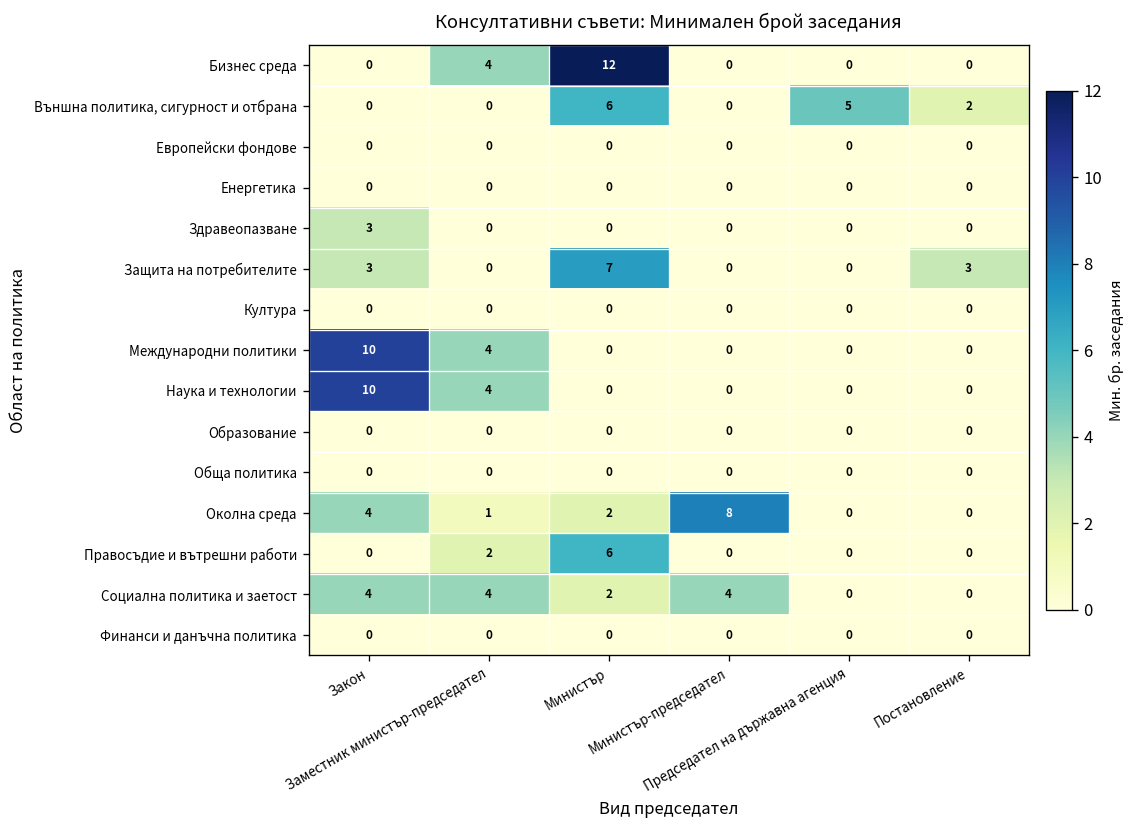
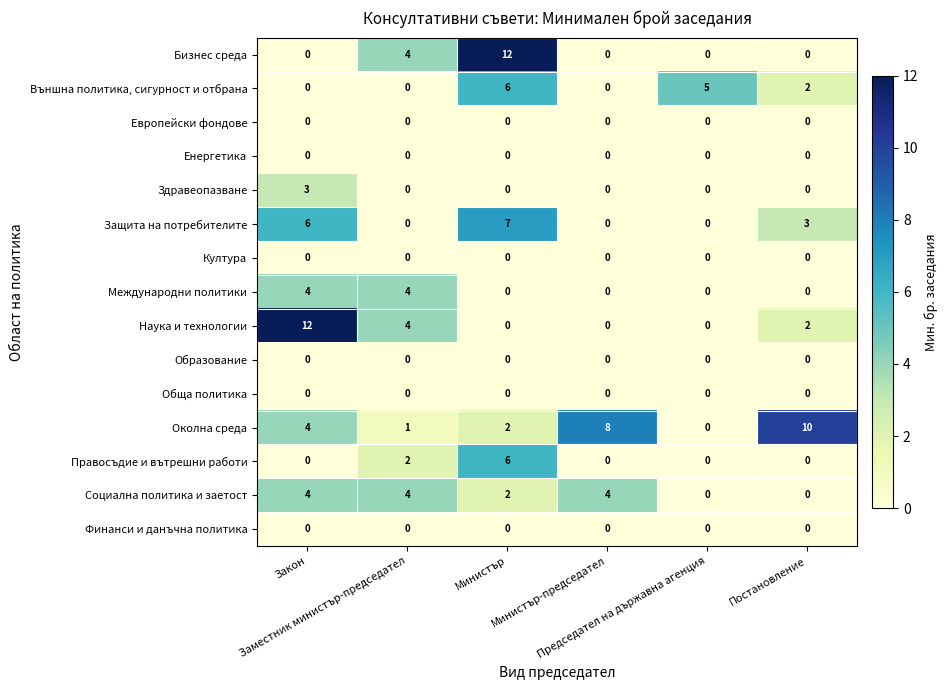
Защита на потребителите, Закон: 3 -> 6
Международни политики, Закон: 10 -> 4
Наука и технологии, Закон: 10 -> 12
Наука и технологии, Постановление: 0 -> 2
Околна среда, Постановление: 0 -> 10
